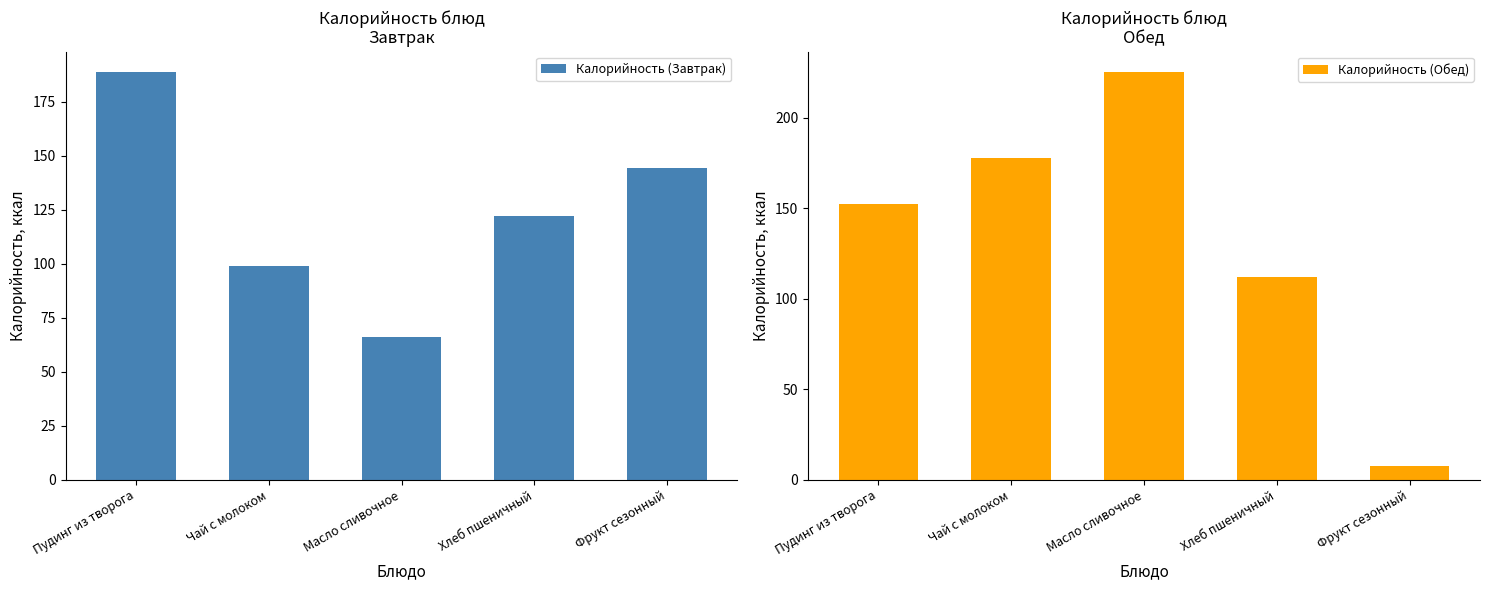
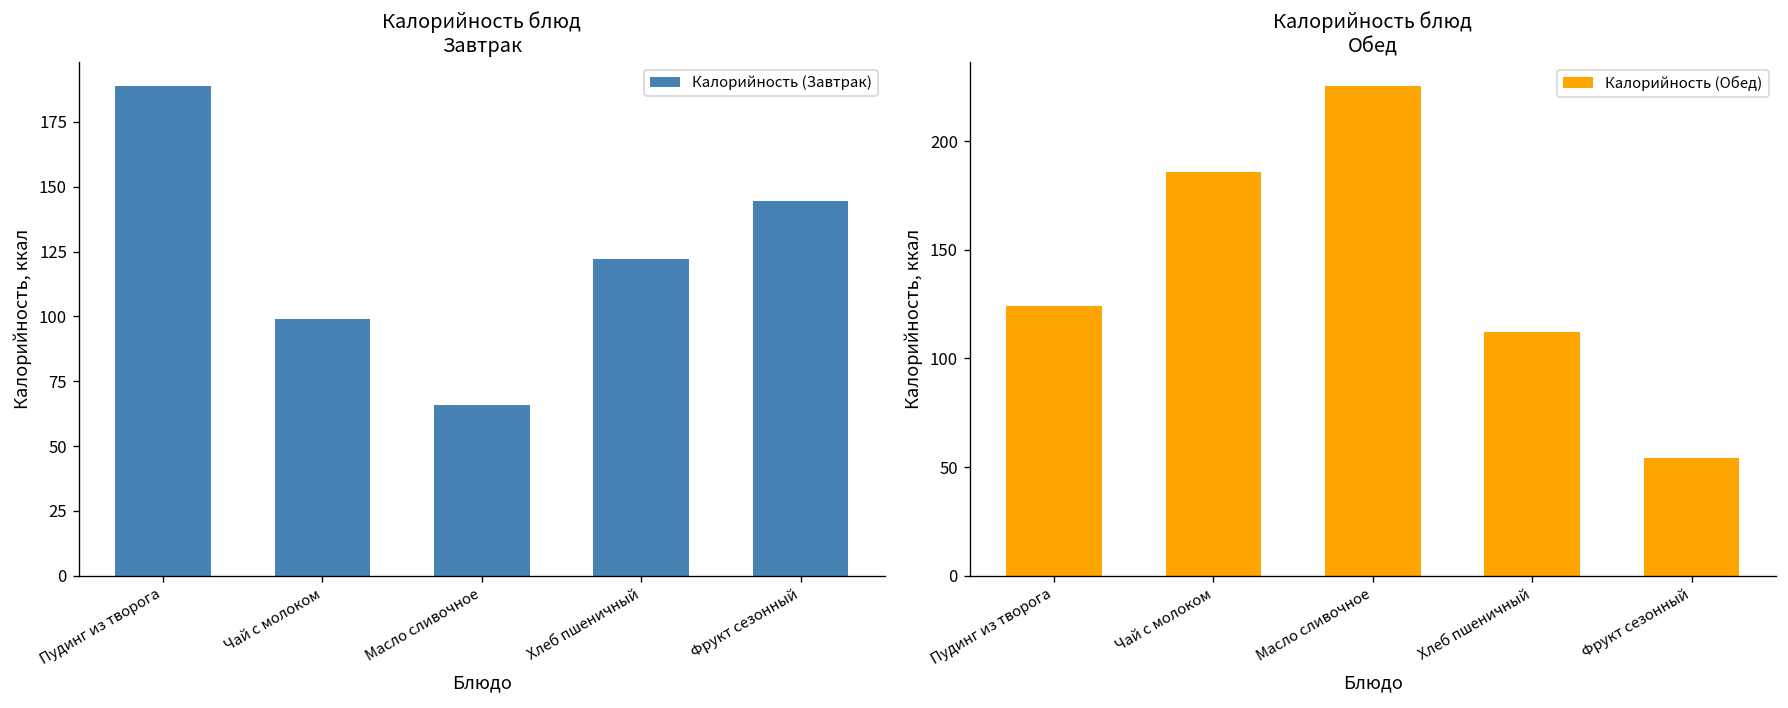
Калорийность блюд Обед, Пудинг из творога: 152 -> 124
Калорийность блюд Обед, Чай с молоком: 178 -> 186
Калорийность блюд Обед, Фрукт сезонный: 8 -> 54
